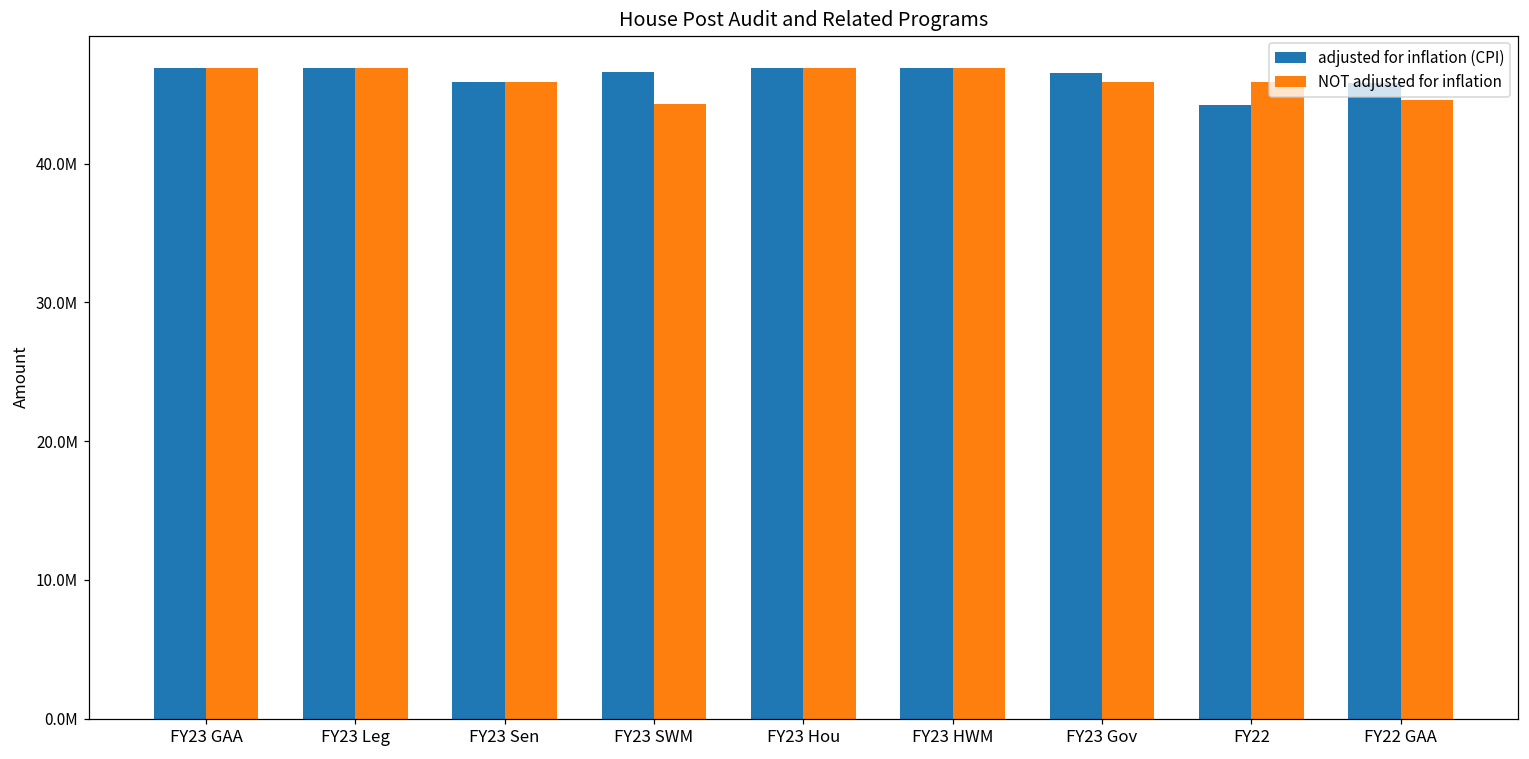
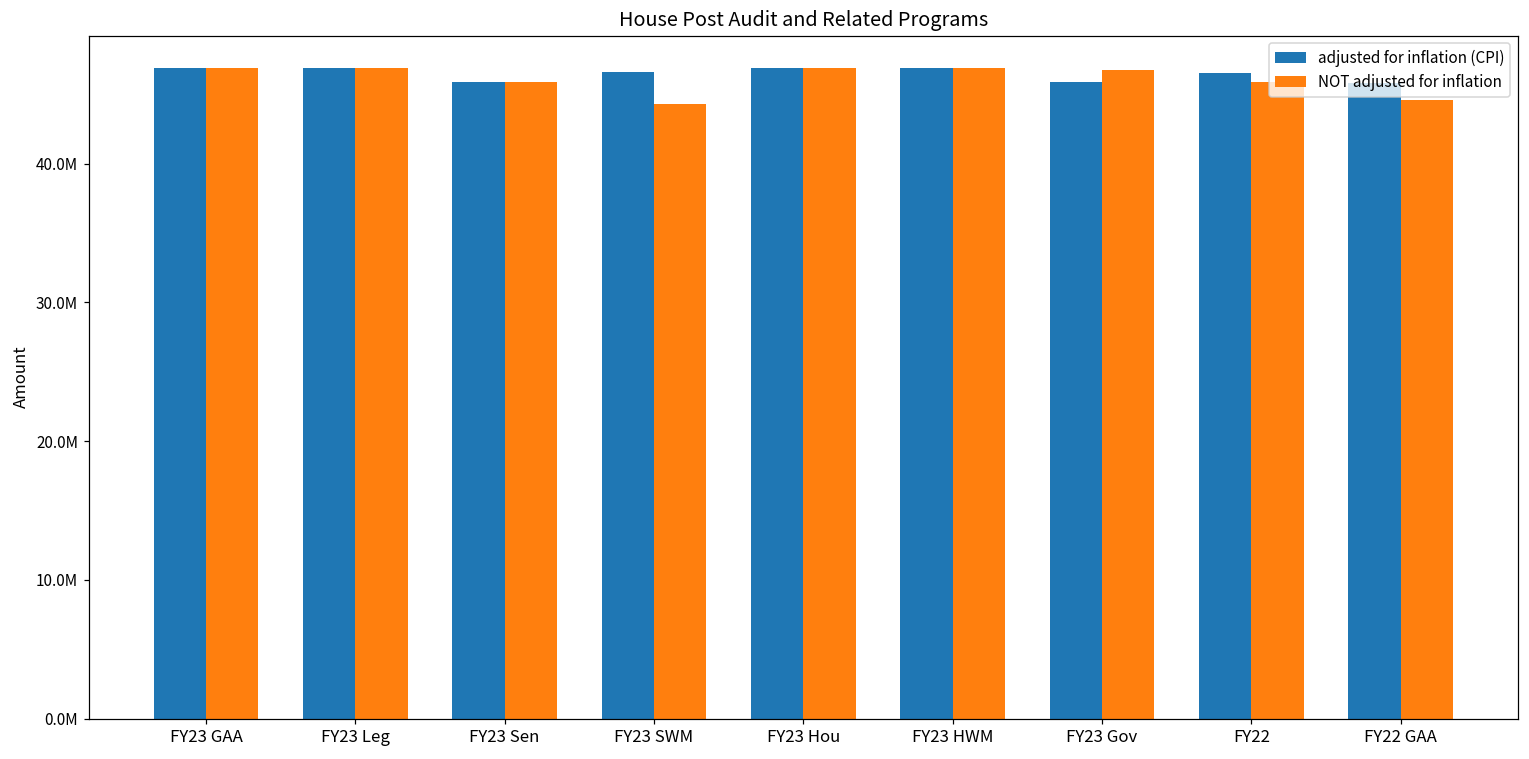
adjusted for inflation (CPI), FY23 Gov: 46500000 -> 45900000
NOT adjusted for inflation, FY23 Gov: 45900000 -> 46800000
adjusted for inflation (CPI), FY22: 44300000 -> 46500000
